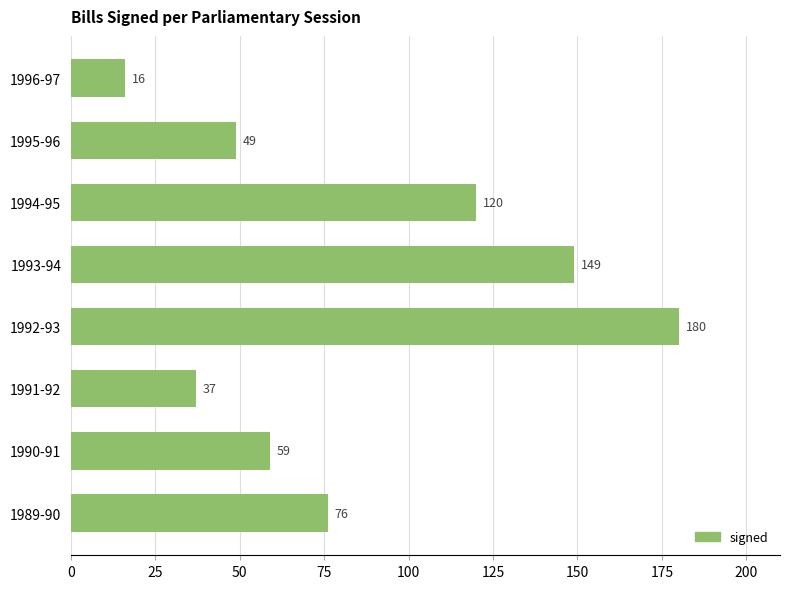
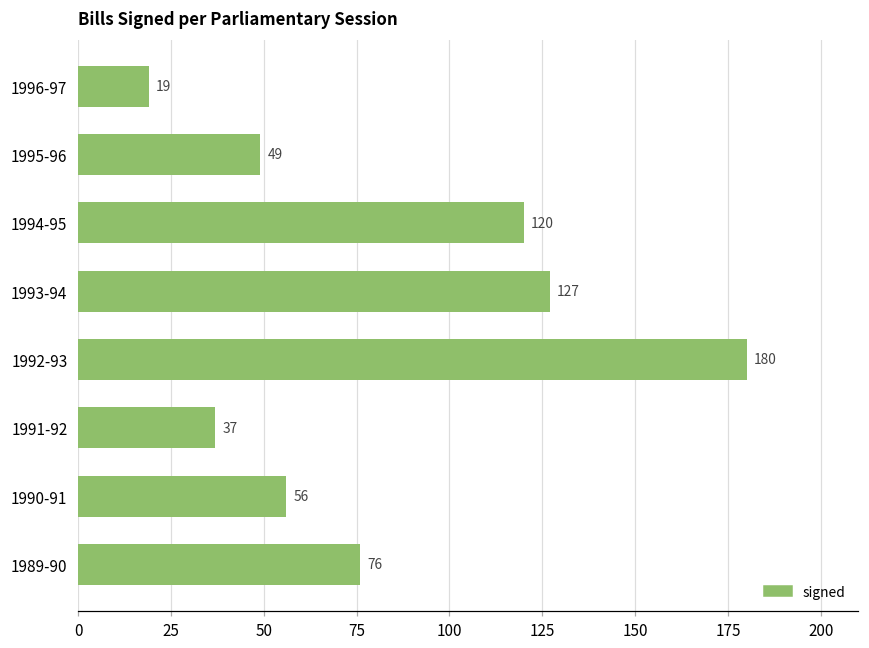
1996-97: 16 -> 19
1993-94: 149 -> 127
1990-91: 59 -> 56
